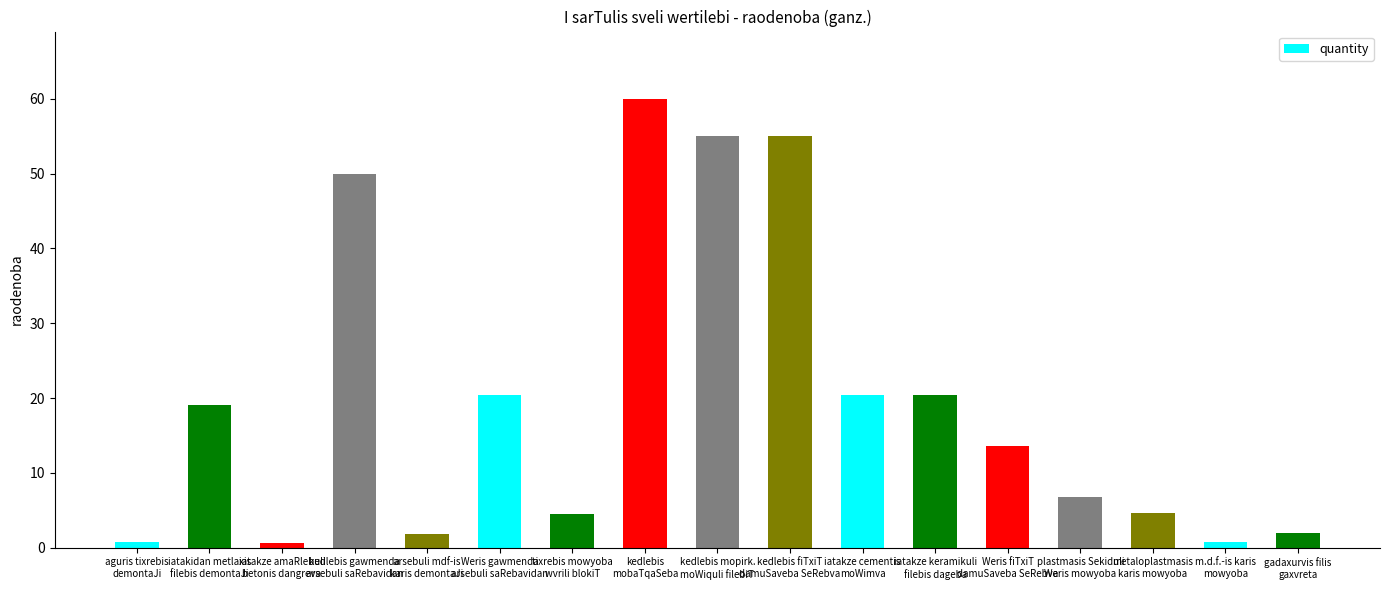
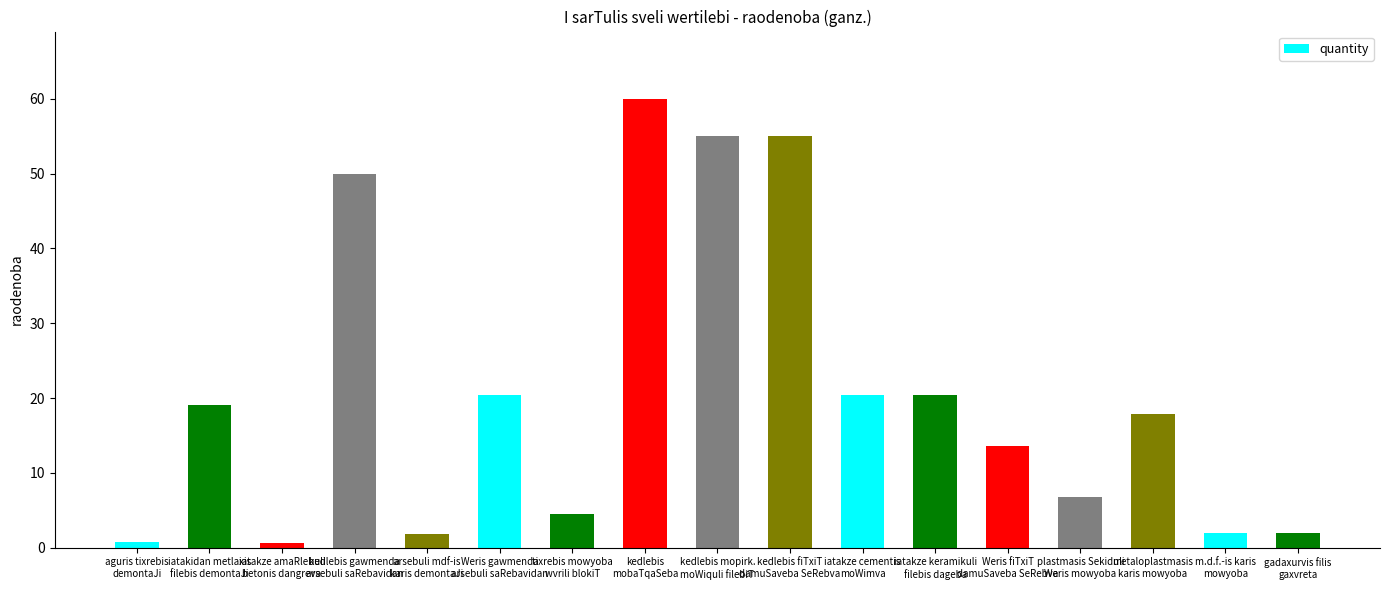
metaloplastmasis karis mowyoba: 5 -> 18
m.d.f.-is karis mowyoba: 1 -> 2
